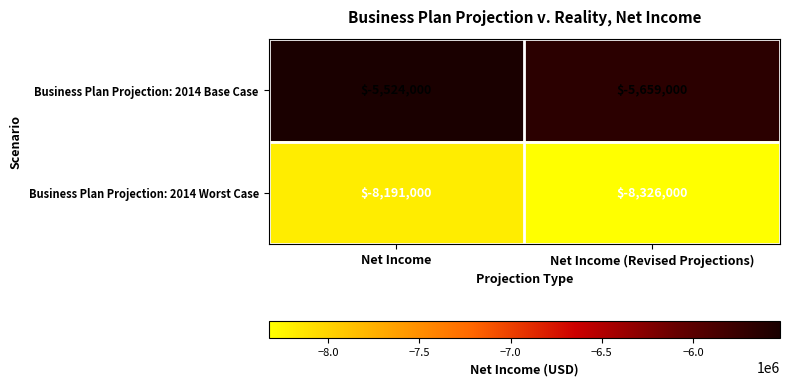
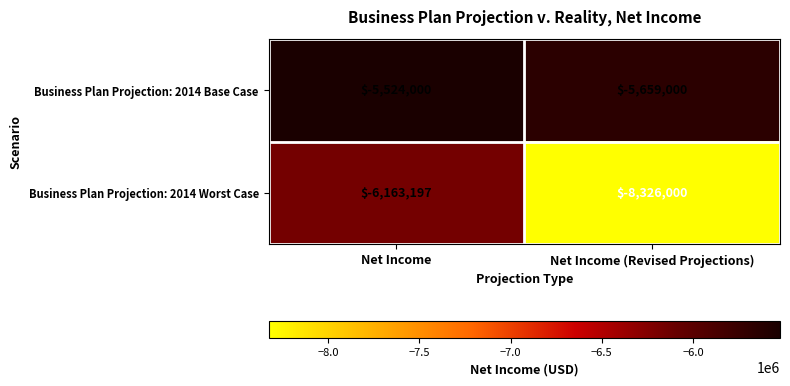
Business Plan Projection: 2014 Worst Case, Net Income: $-8,191,000 -> $-6,163,197
